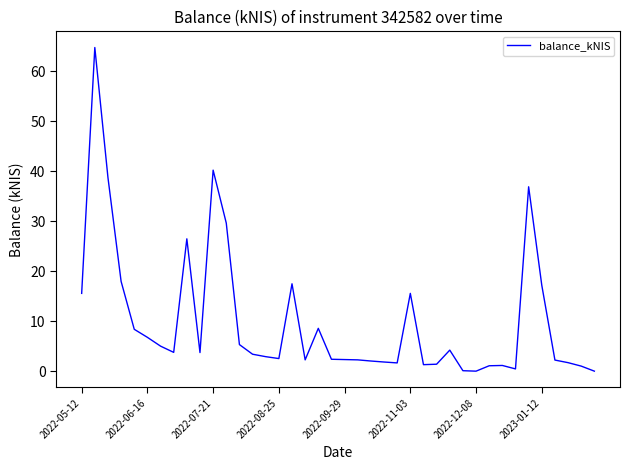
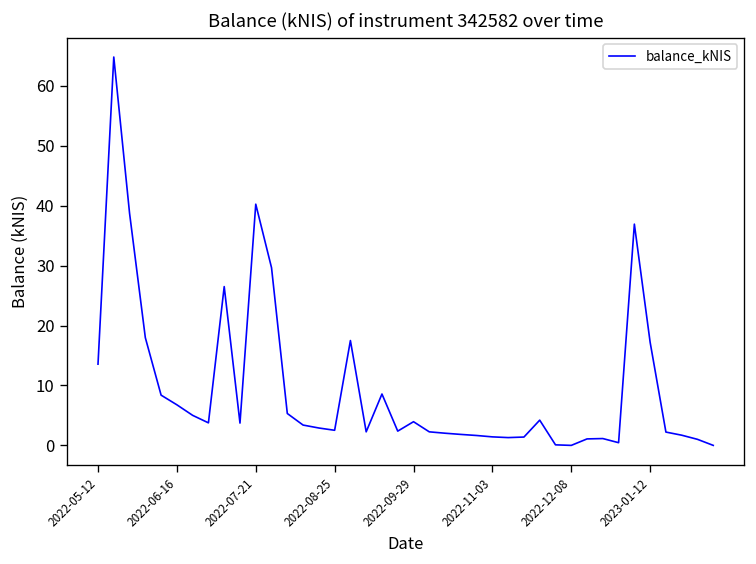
2022-05-12: 16 -> 14
2022-09-29: 2 -> 4
2022-11-03: 16 -> 1
